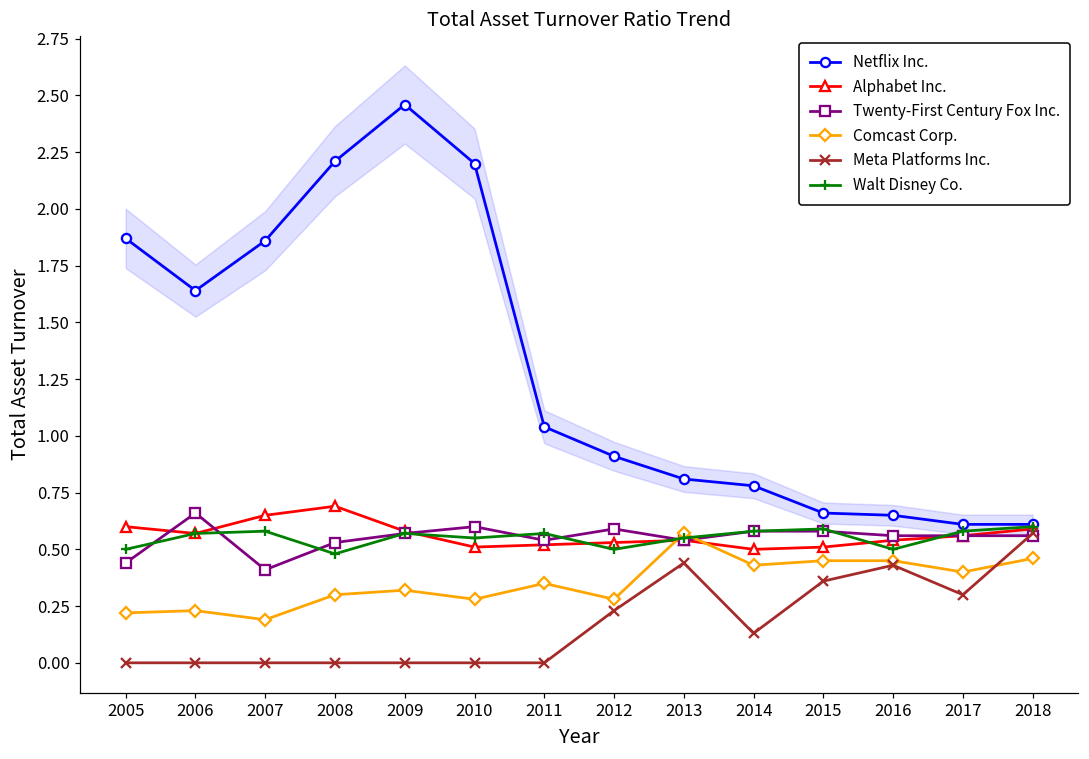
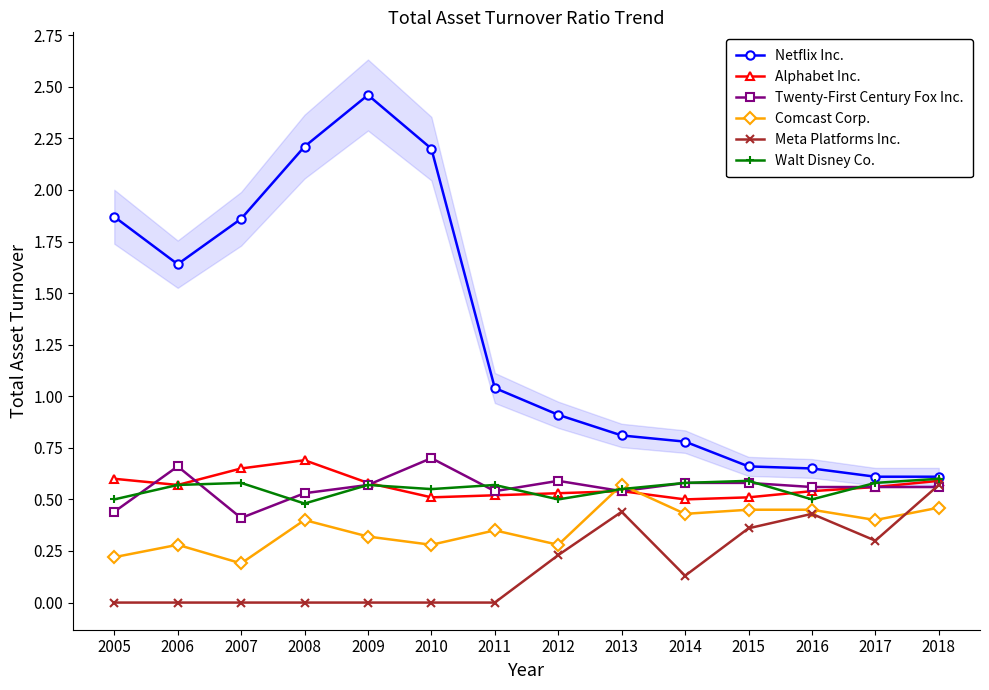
Comcast Corp., 2006: 0.23 -> 0.28
Comcast Corp., 2008: 0.3 -> 0.4
Twenty-First Century Fox Inc., 2010: 0.6 -> 0.7
